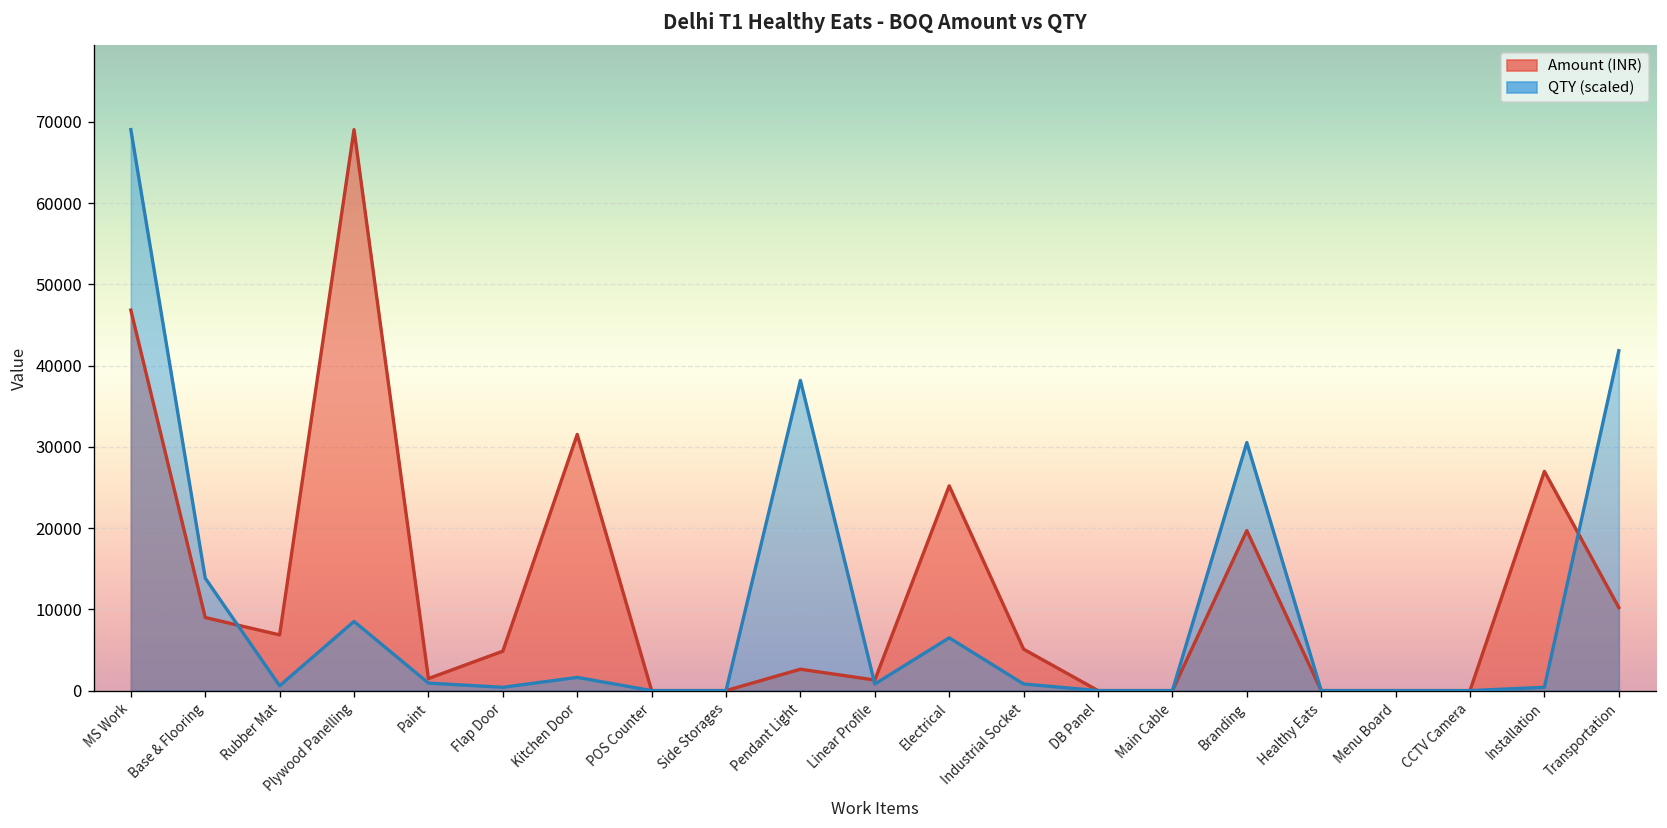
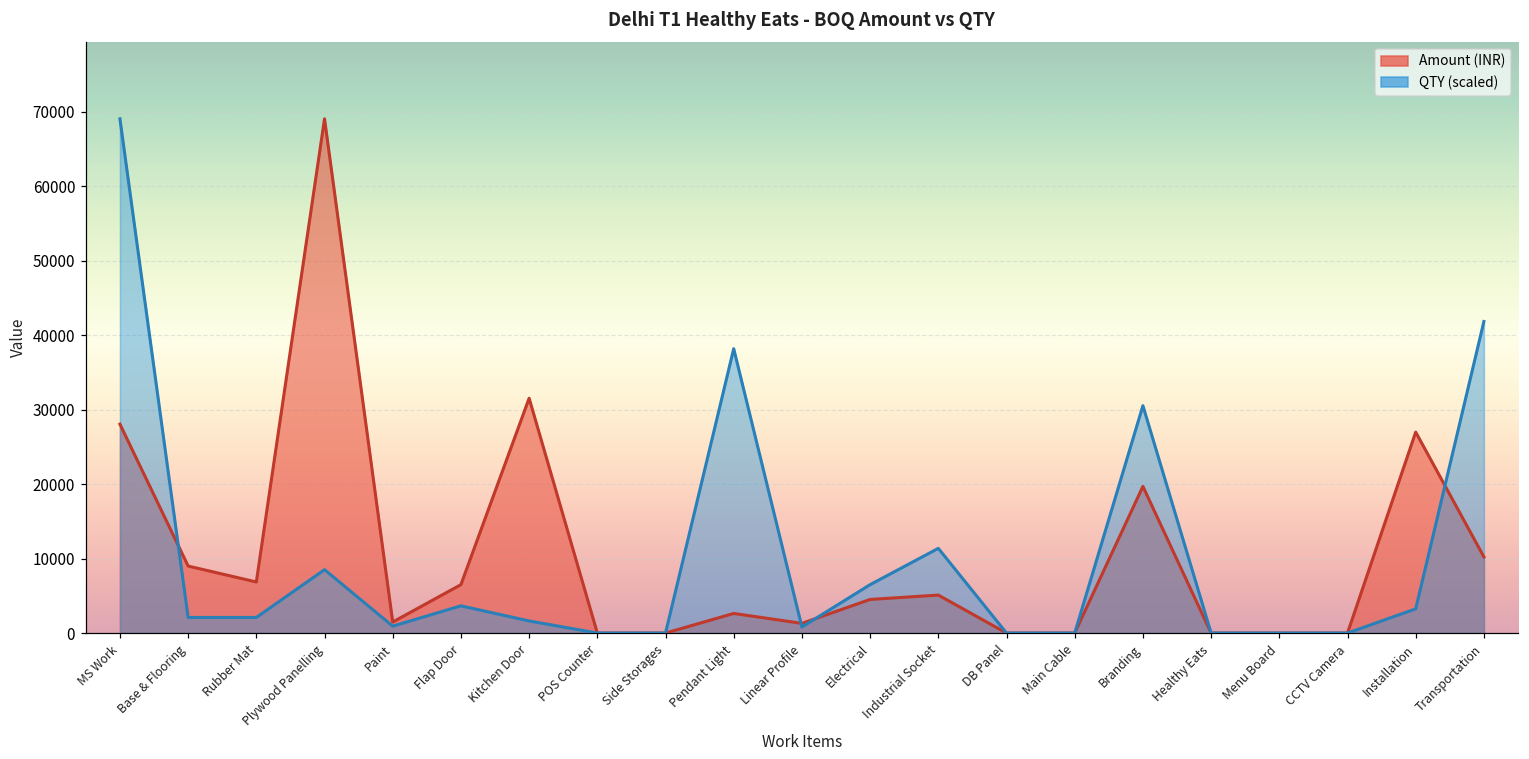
Amount (INR), MS Work: 47000 -> 28000
QTY (scaled), Base & Flooring: 14000 -> 2000
QTY (scaled), Rubber Mat: 1000 -> 2000
Amount (INR), Flap Door: 5000 -> 7000
QTY (scaled), Flap Door: 0 -> 4000
Amount (INR), Electrical: 25000 -> 5000
QTY (scaled), Industrial Socket: 1000 -> 11000
QTY (scaled), Installation: 0 -> 3000
